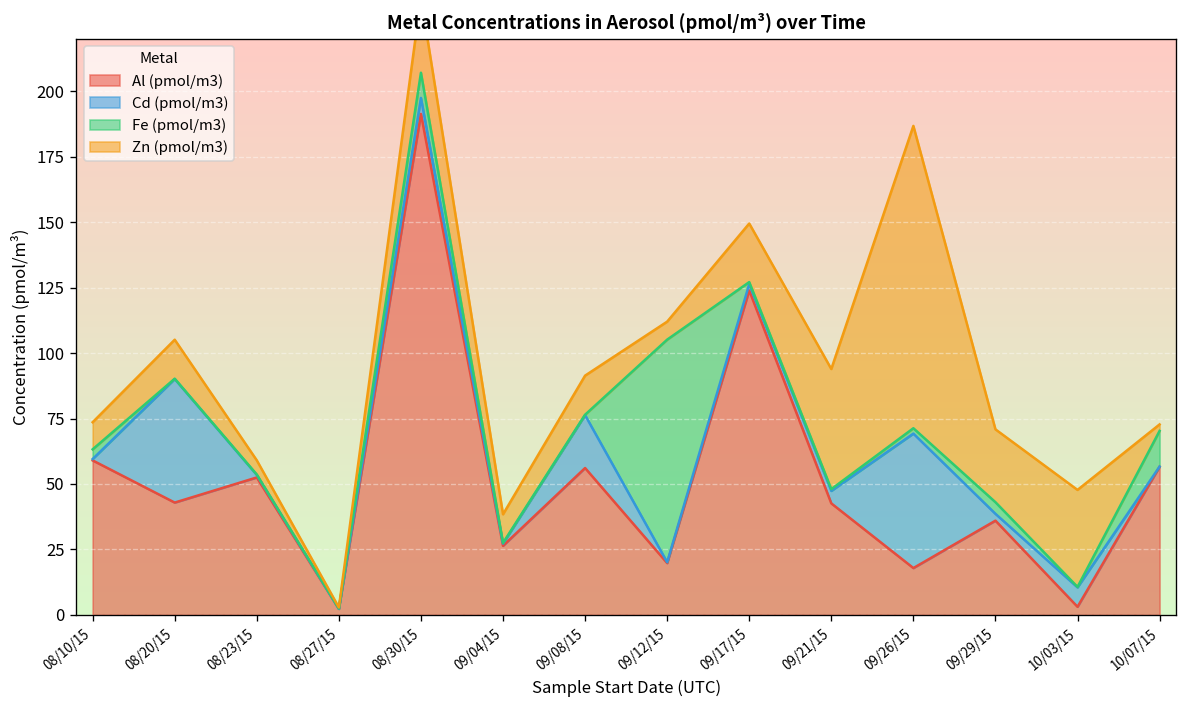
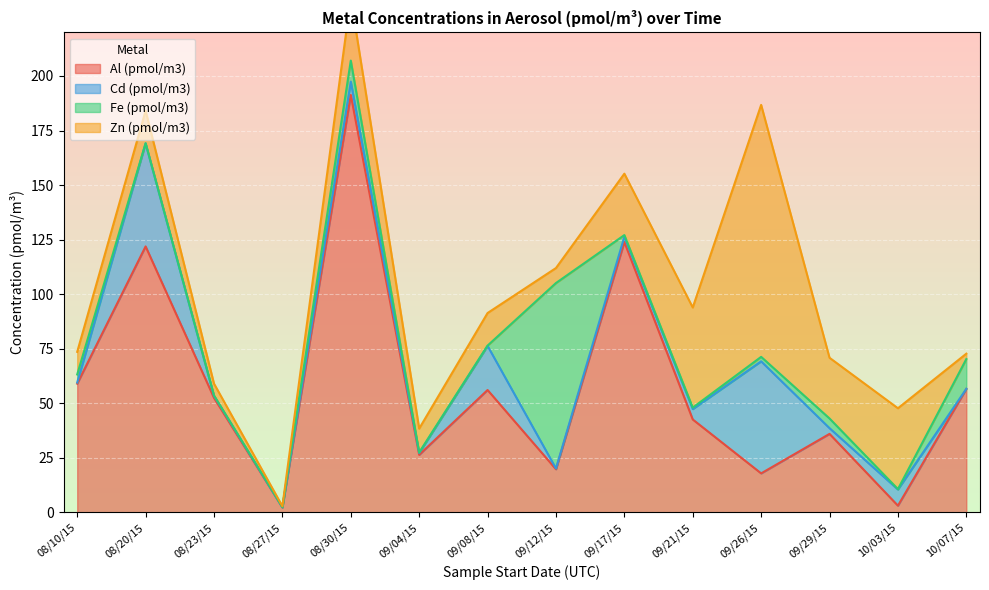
Al (pmol/m3), 08/20/15: 43 -> 122
Zn (pmol/m3), 09/17/15: 22 -> 28
